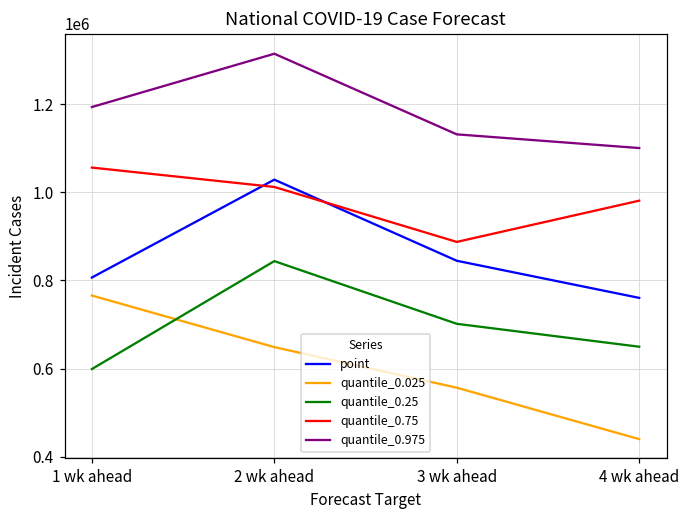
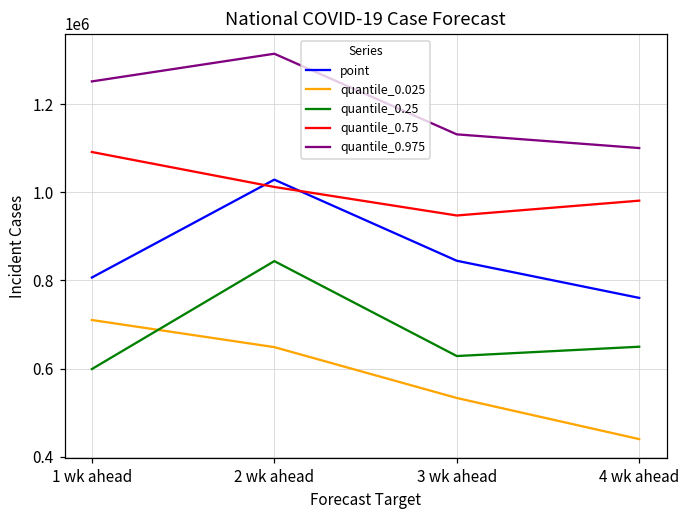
quantile_0.025, 1 wk ahead: 770000 -> 710000
quantile_0.75, 1 wk ahead: 1060000 -> 1090000
quantile_0.975, 1 wk ahead: 1190000 -> 1250000
quantile_0.025, 3 wk ahead: 560000 -> 530000
quantile_0.25, 3 wk ahead: 700000 -> 630000
quantile_0.75, 3 wk ahead: 890000 -> 950000
